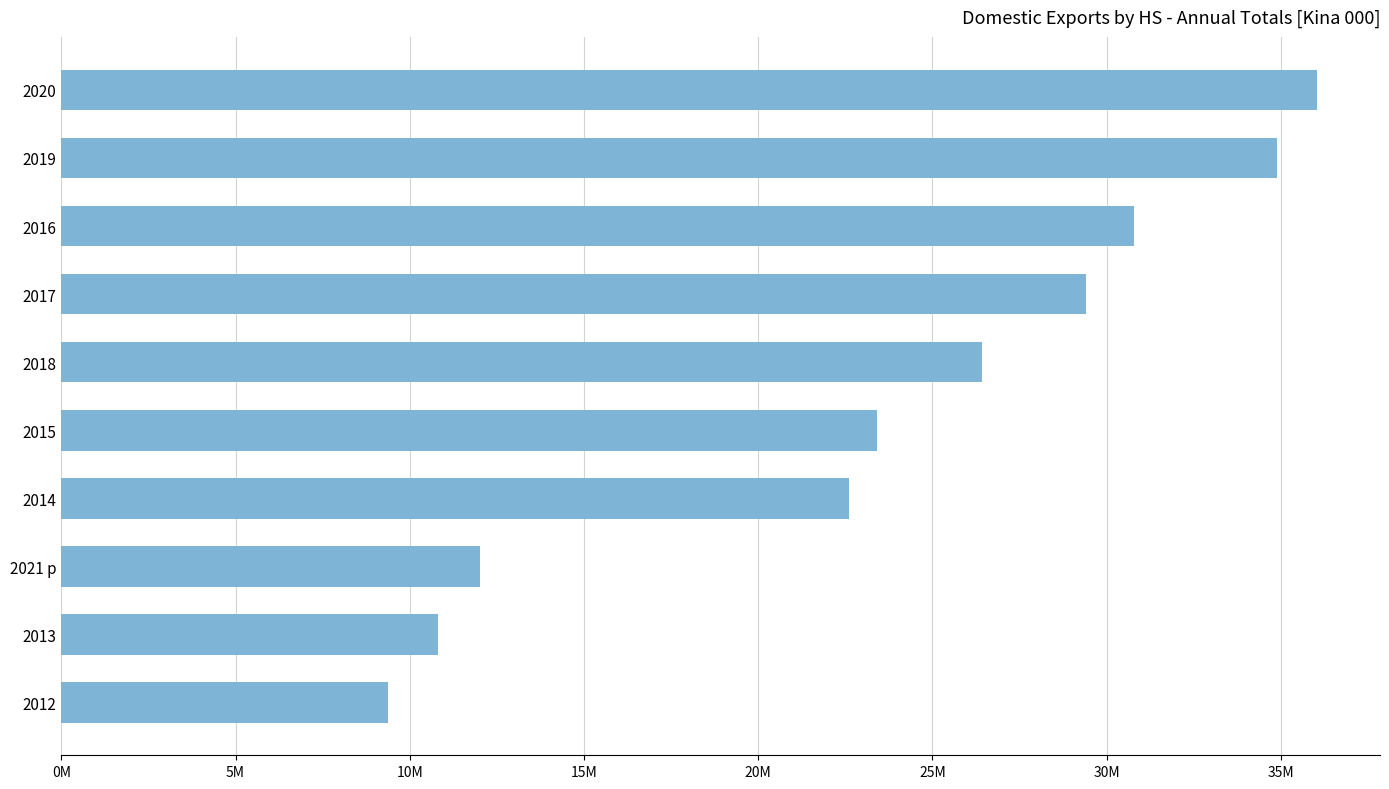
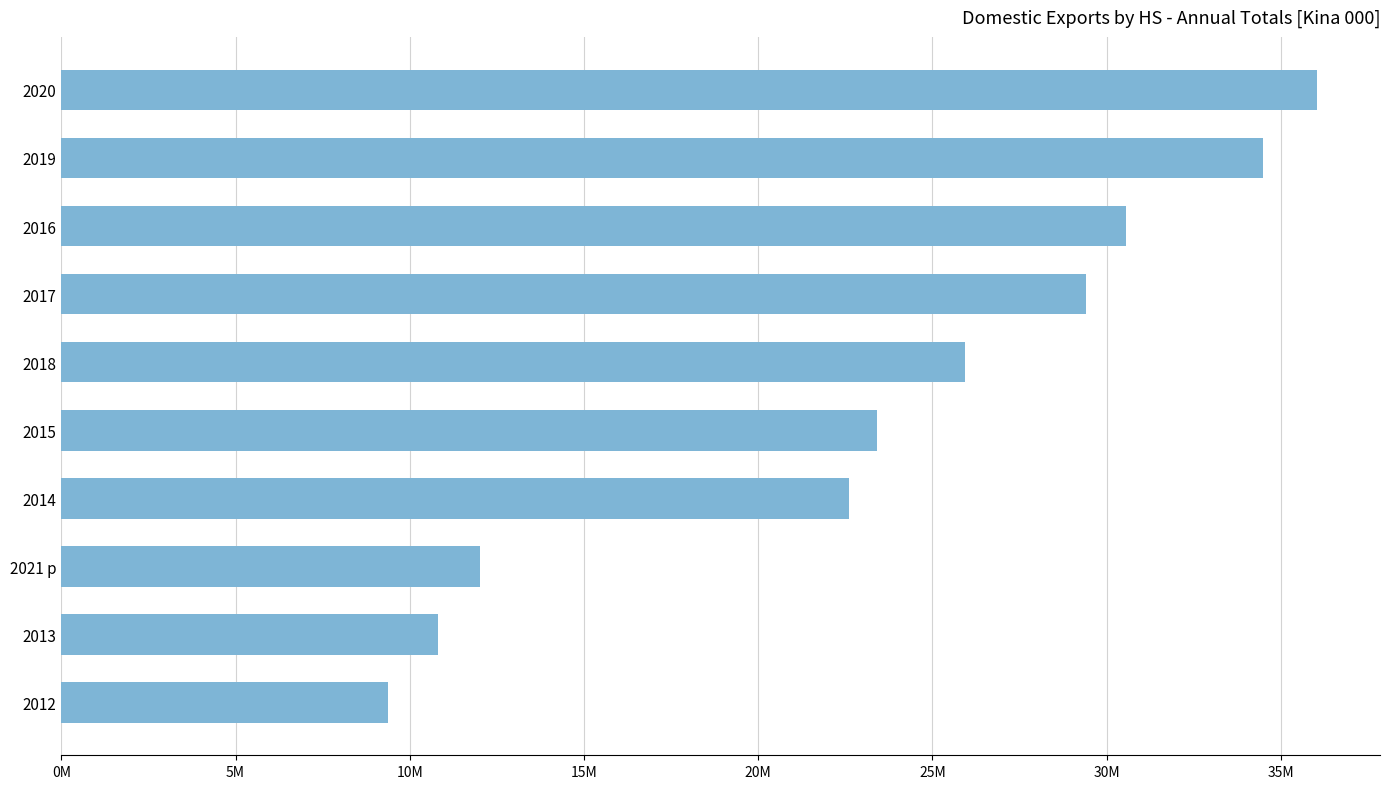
2019: 34900000 -> 34500000
2016: 30800000 -> 30500000
2018: 26400000 -> 25900000
